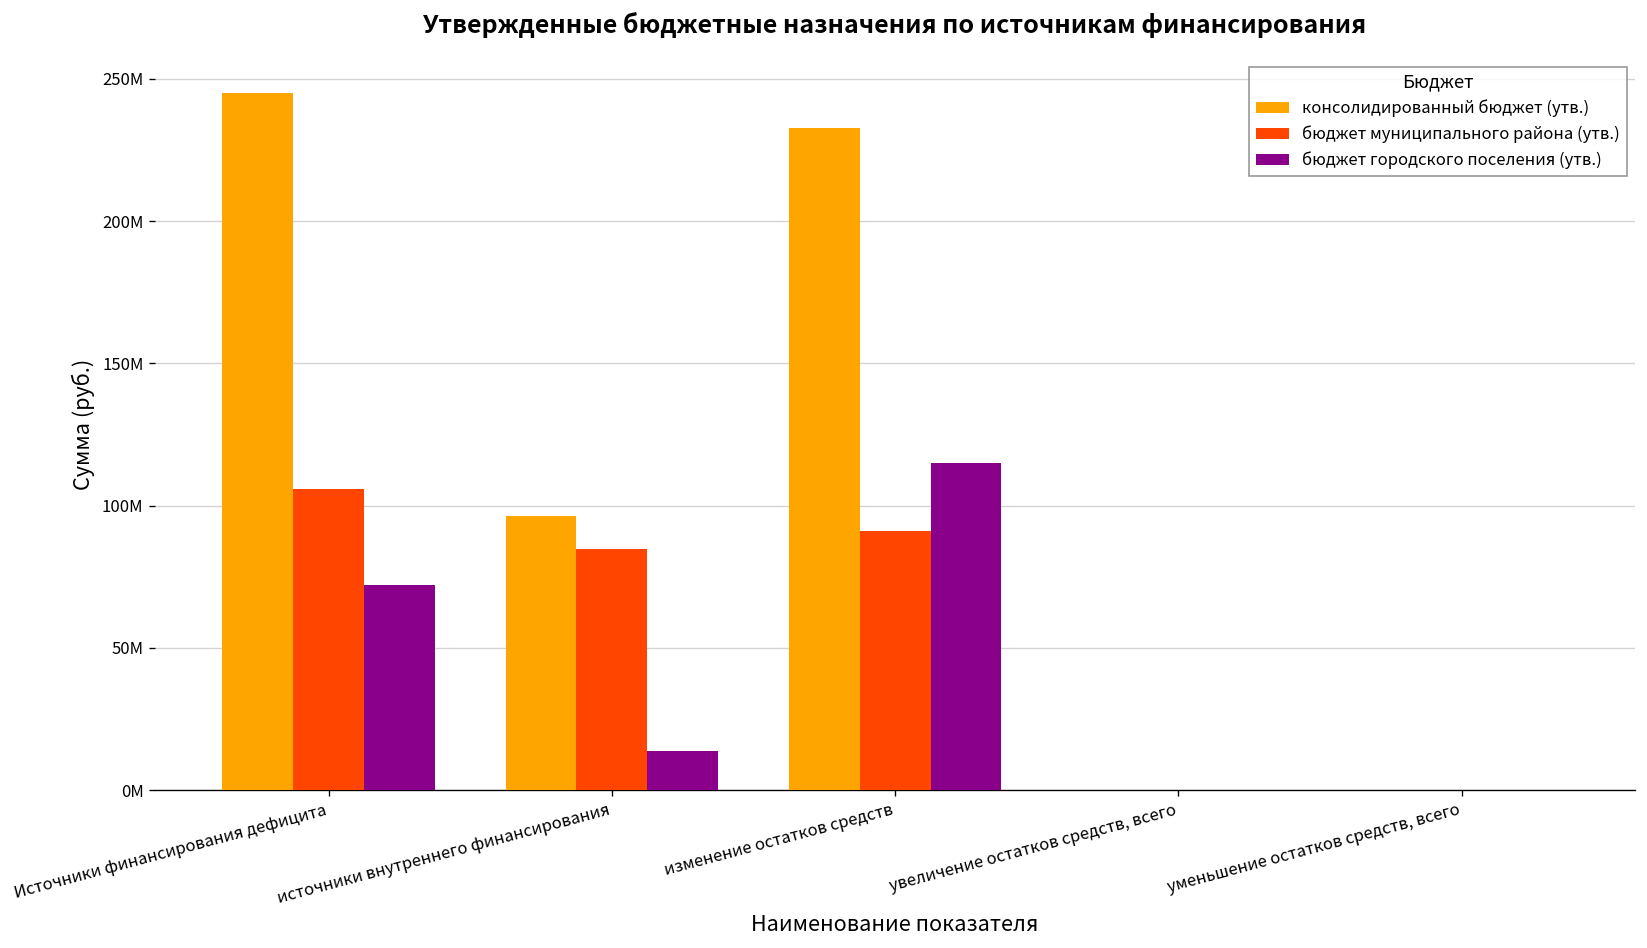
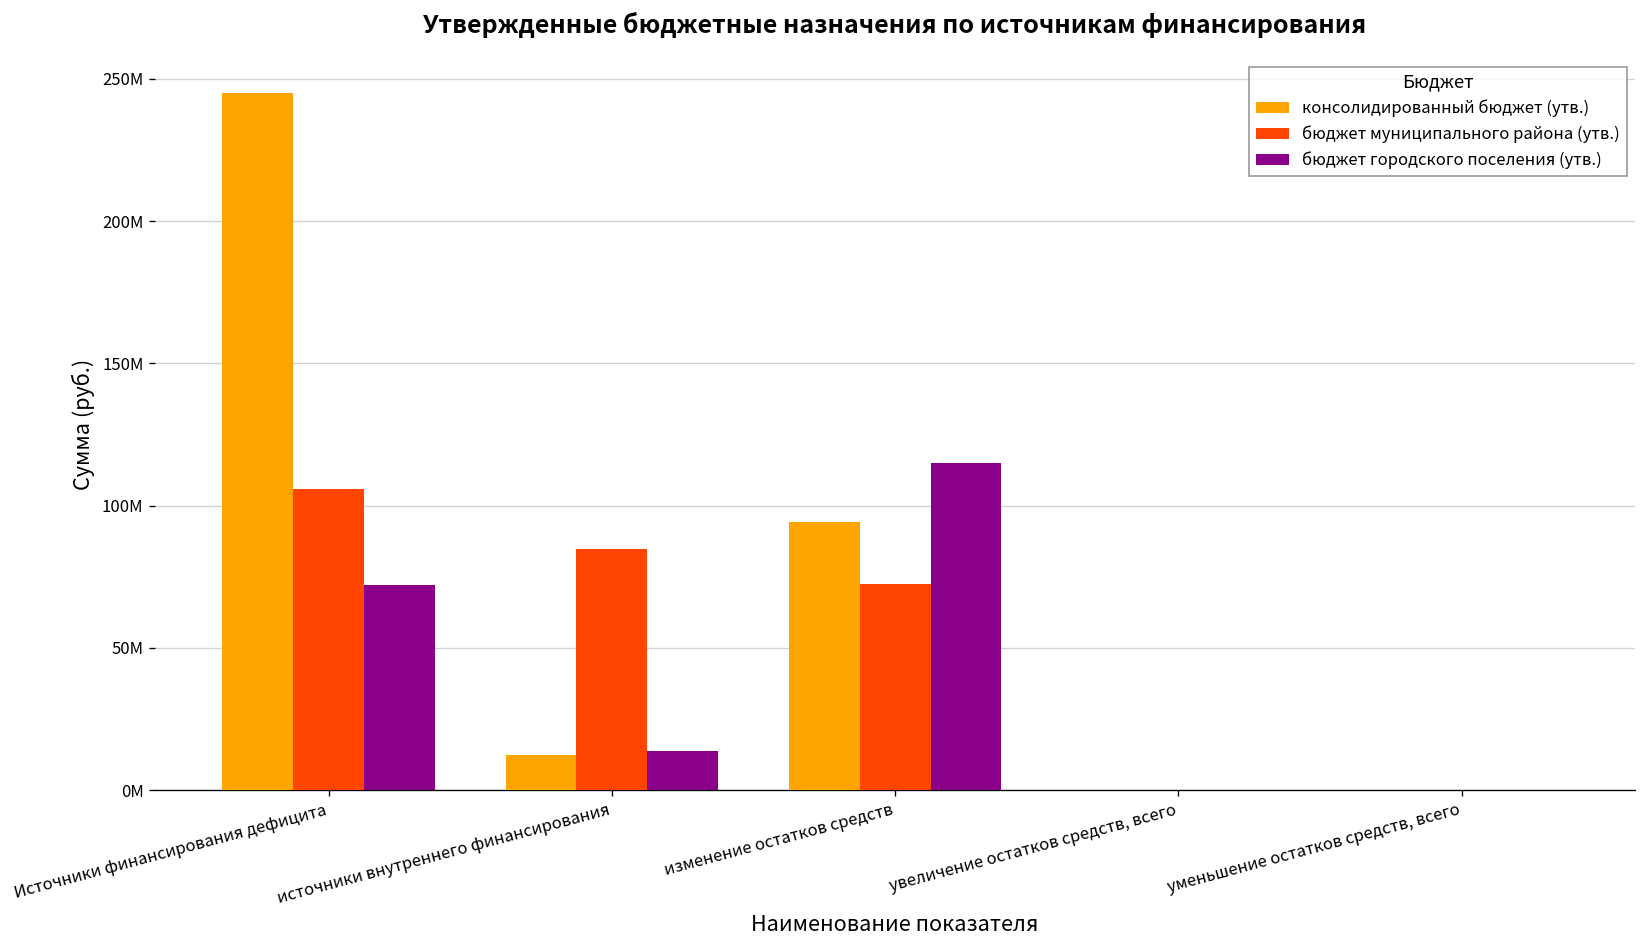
консолидированный бюджет (утв.), источники внутреннего финансирования: 97000000 -> 12000000
консолидированный бюджет (утв.), изменение остатков средств: 233000000 -> 94000000
бюджет муниципального района (утв.), изменение остатков средств: 91000000 -> 72000000
